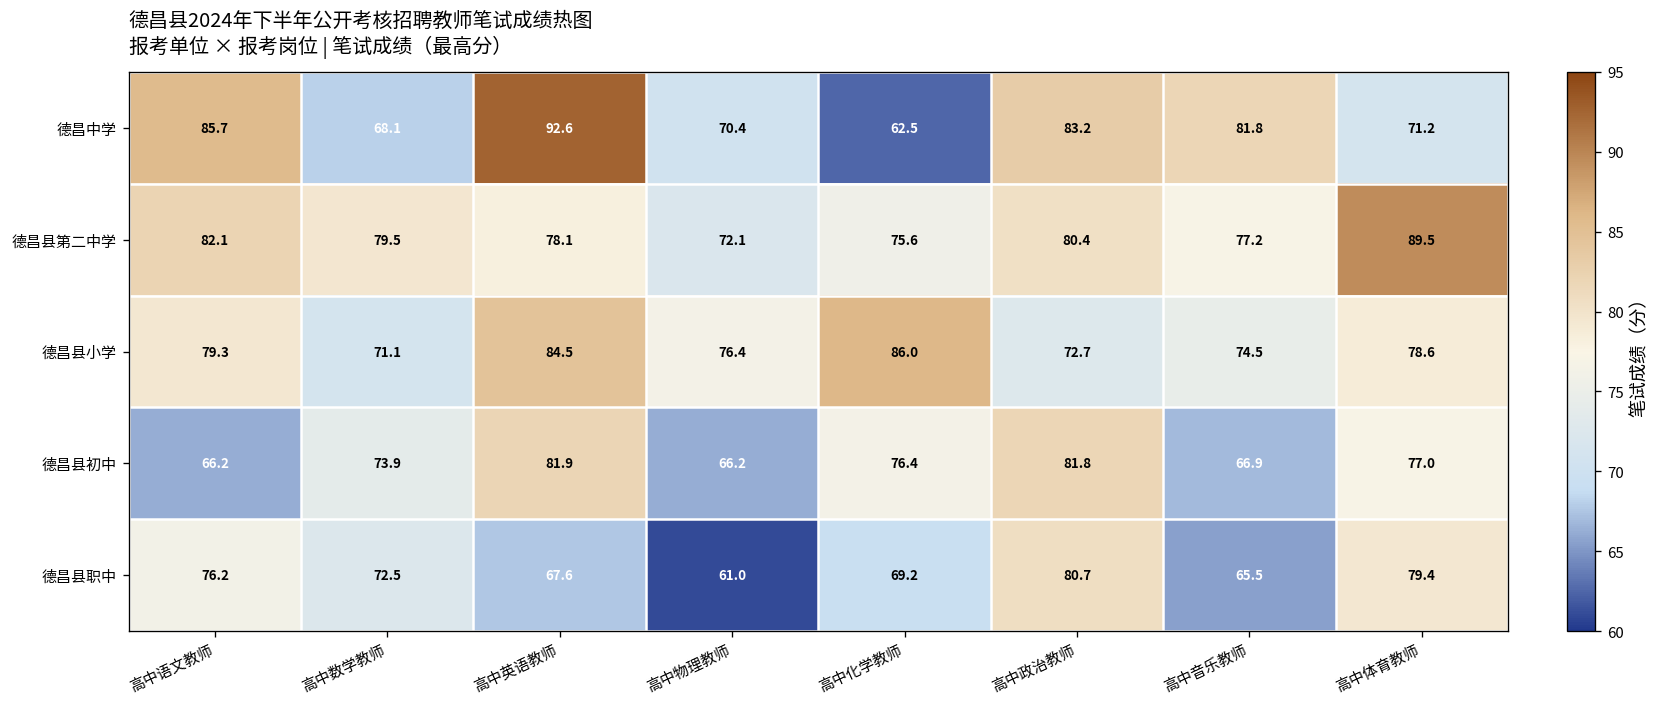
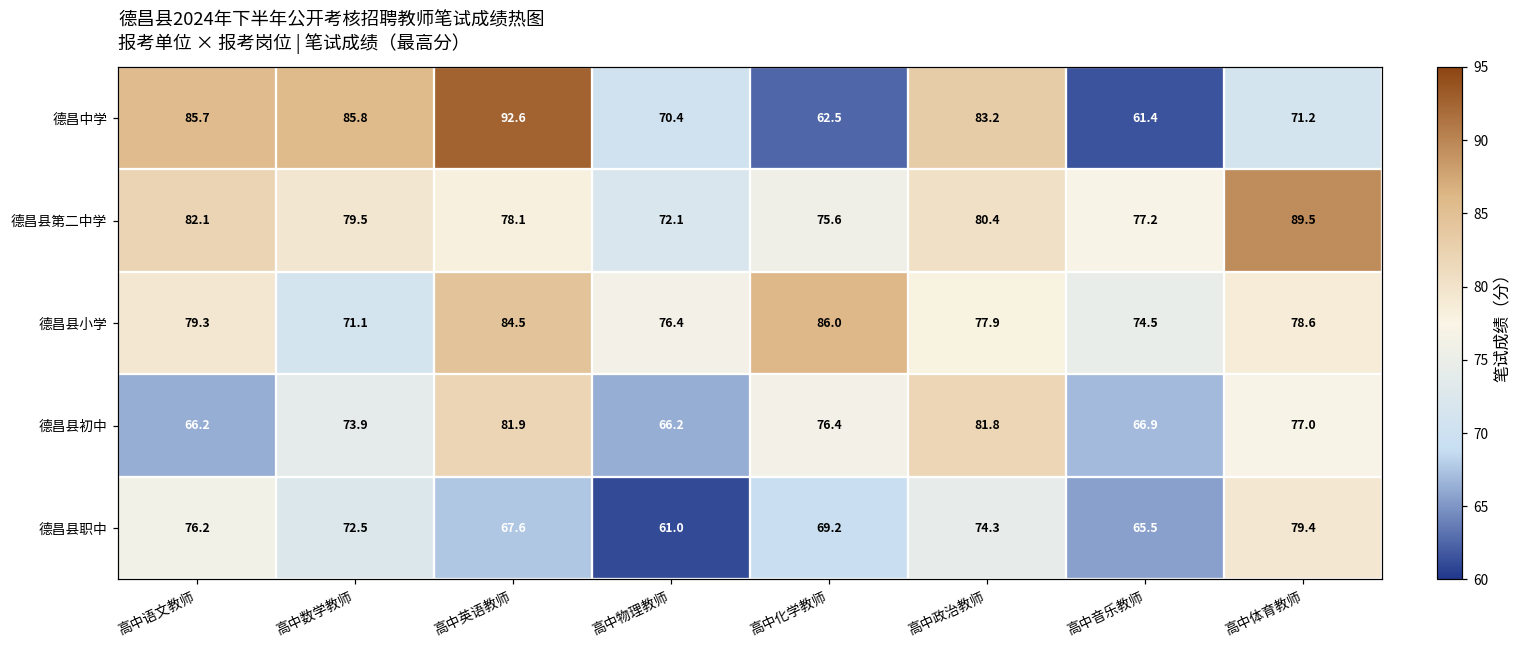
德昌中学, 高中数学教师: 68.1 -> 85.8
德昌中学, 高中音乐教师: 81.8 -> 61.4
德昌县小学, 高中政治教师: 72.7 -> 77.9
德昌县职中, 高中政治教师: 80.7 -> 74.3
